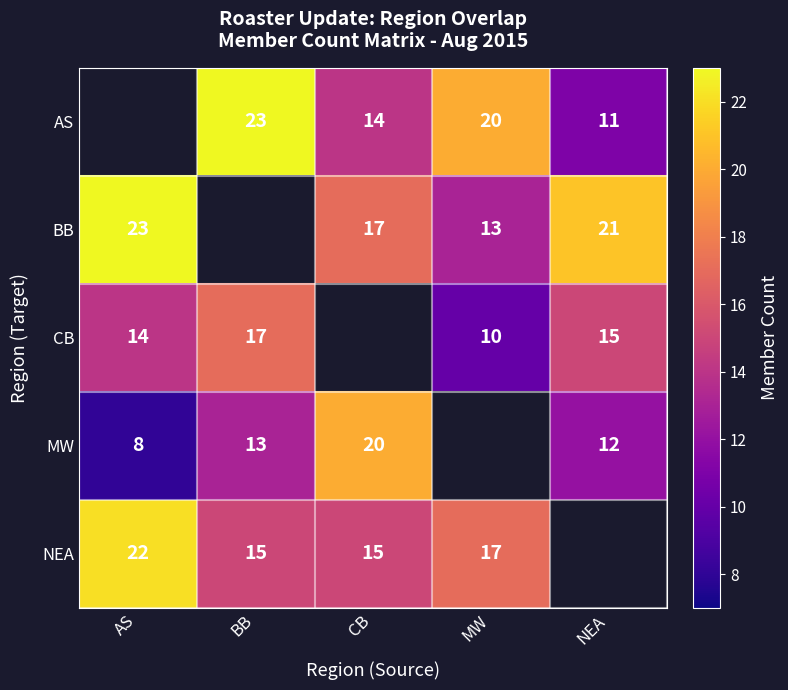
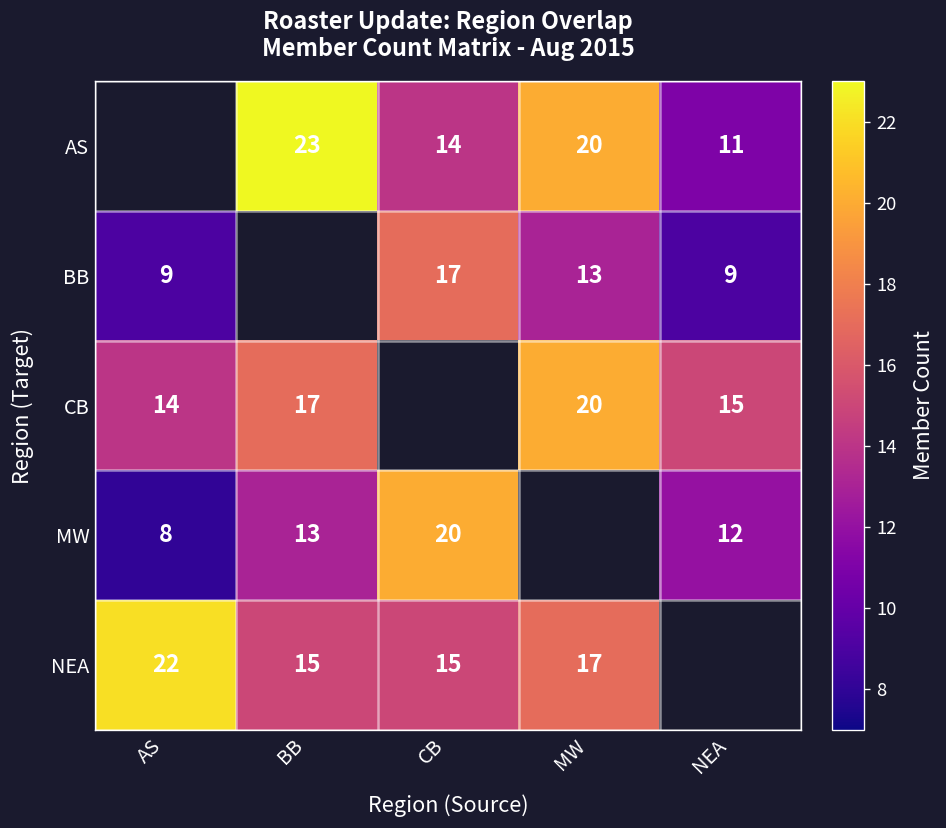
BB, AS: 23 -> 9
BB, NEA: 21 -> 9
CB, MW: 10 -> 20
